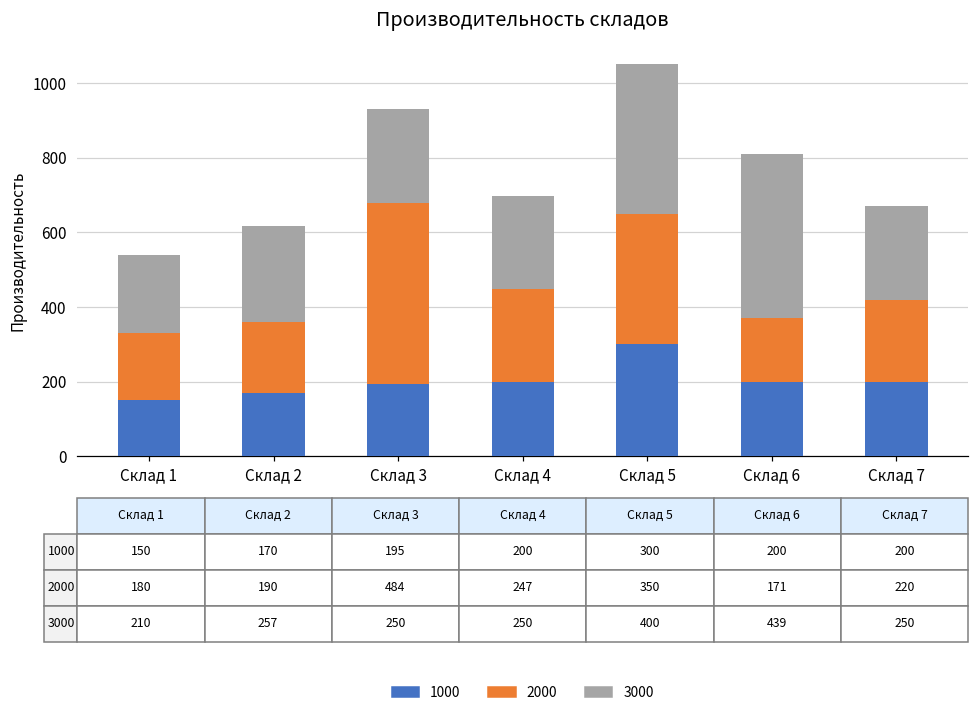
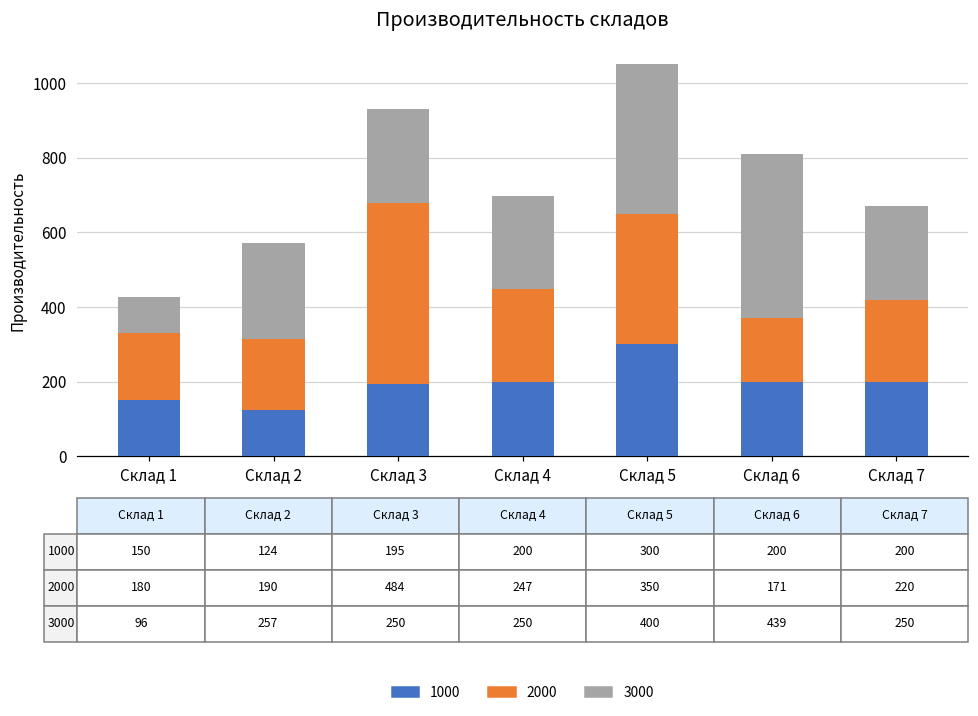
3000, Склад 1: 210 -> 96
1000, Склад 2: 170 -> 124
